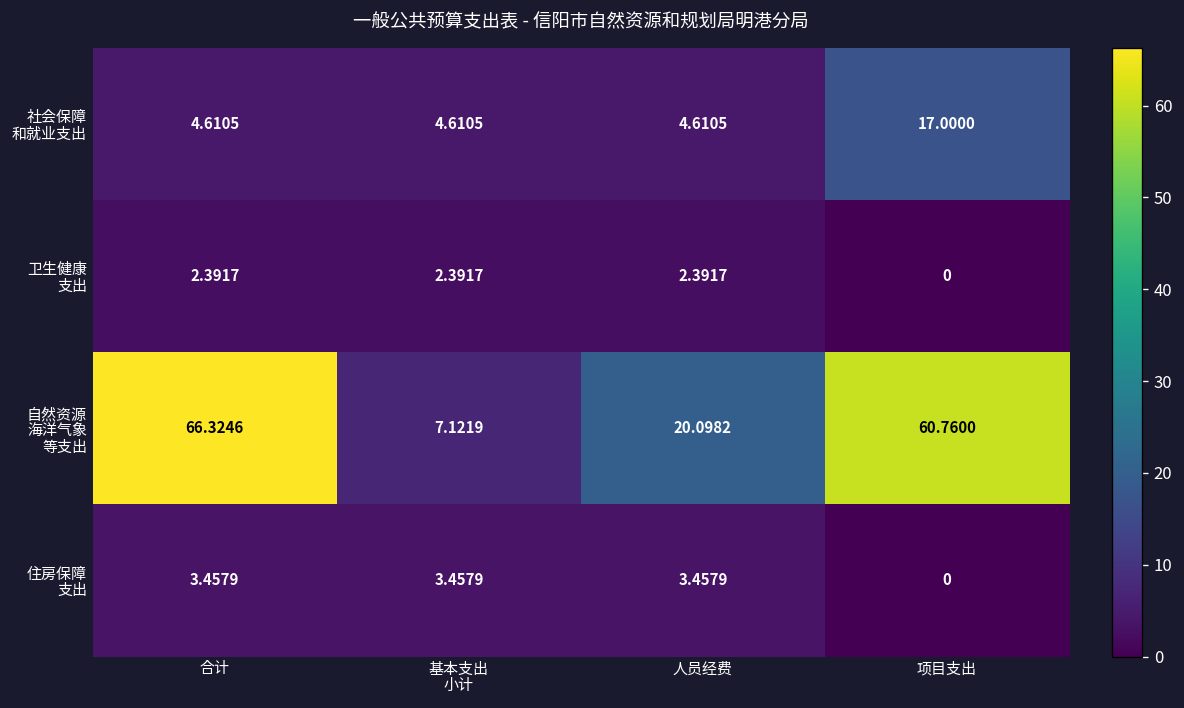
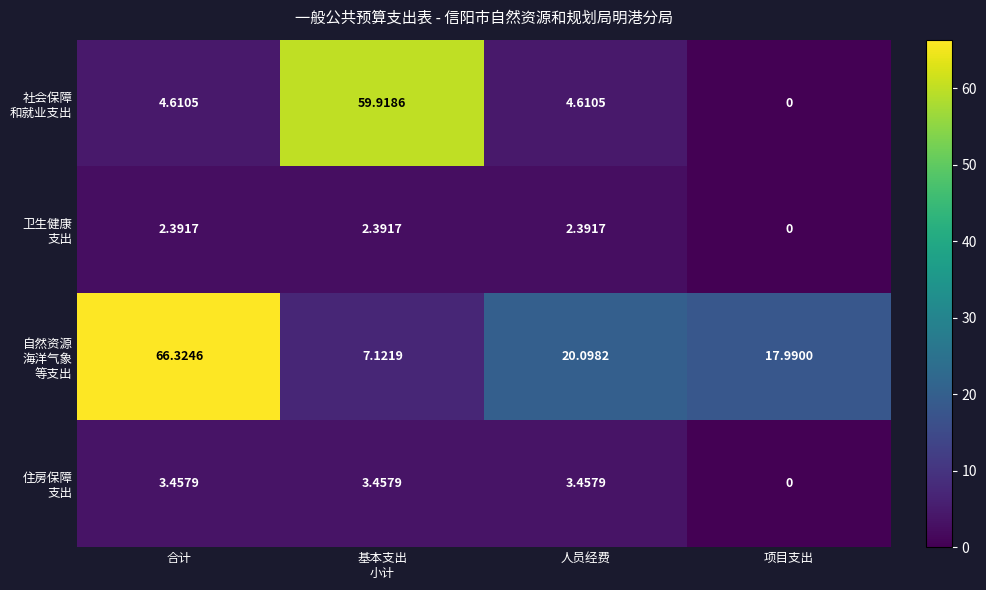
社会保障 和就业支出, 基本支出 小计: 4.6105 -> 59.9186
社会保障 和就业支出, 项目支出: 17.0000 -> 0
自然资源 海洋气象 等支出, 项目支出: 60.7600 -> 17.9900
